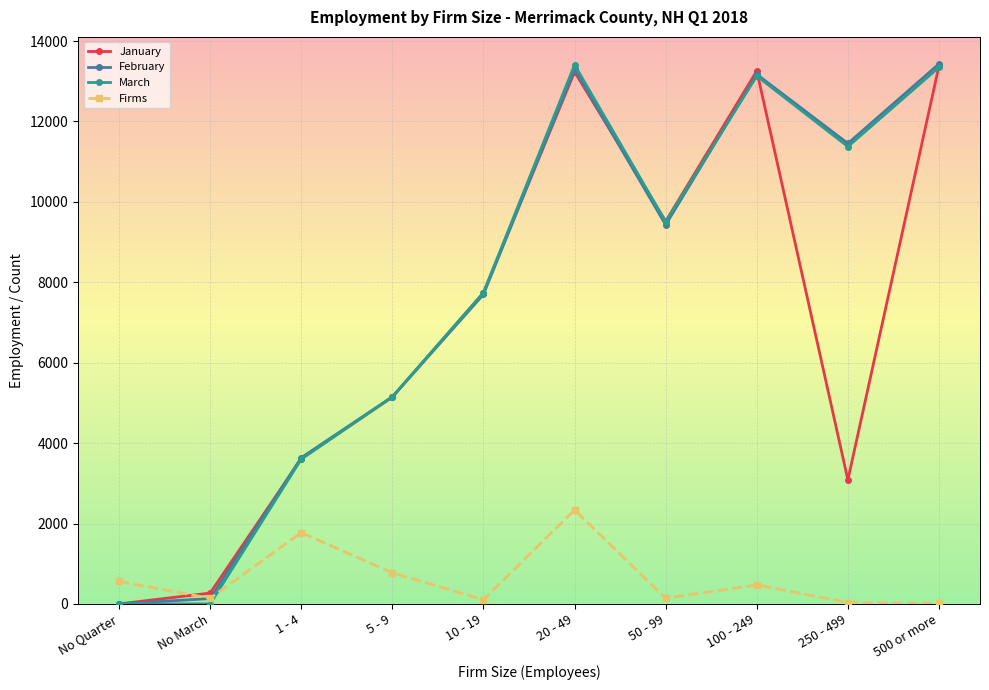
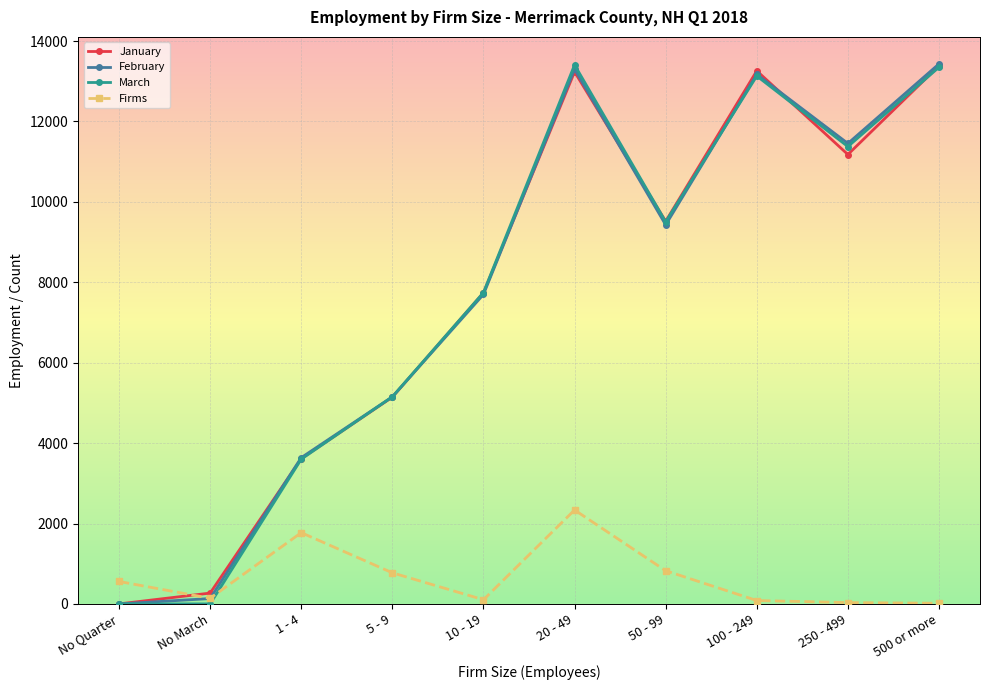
Firms, 50 - 99: 100 -> 800
Firms, 100 - 249: 500 -> 100
January, 250 - 499: 3100 -> 11200
